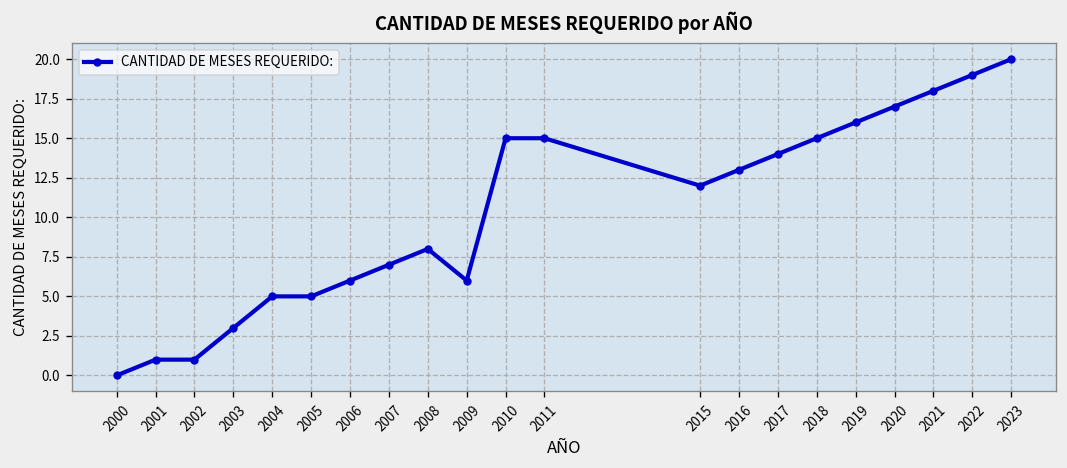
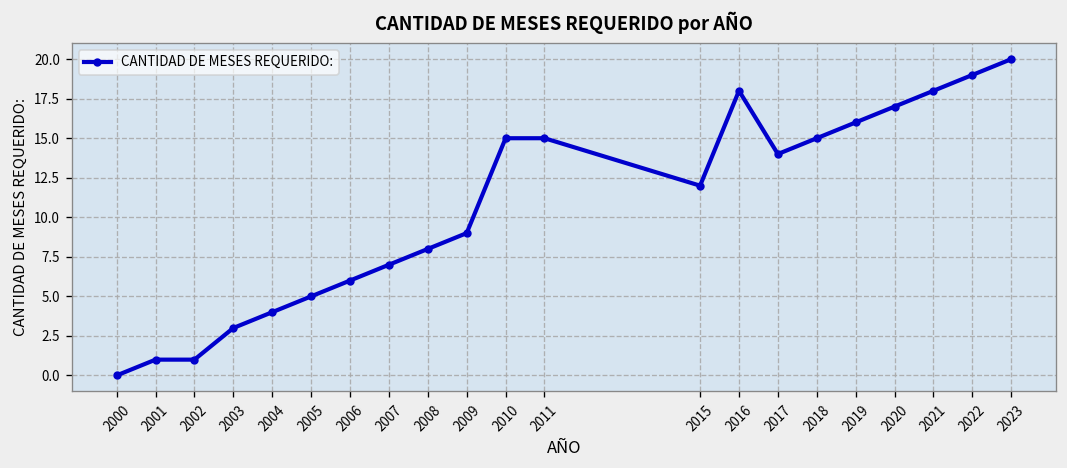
2004: 5 -> 4
2009: 6 -> 9
2016: 13 -> 18
